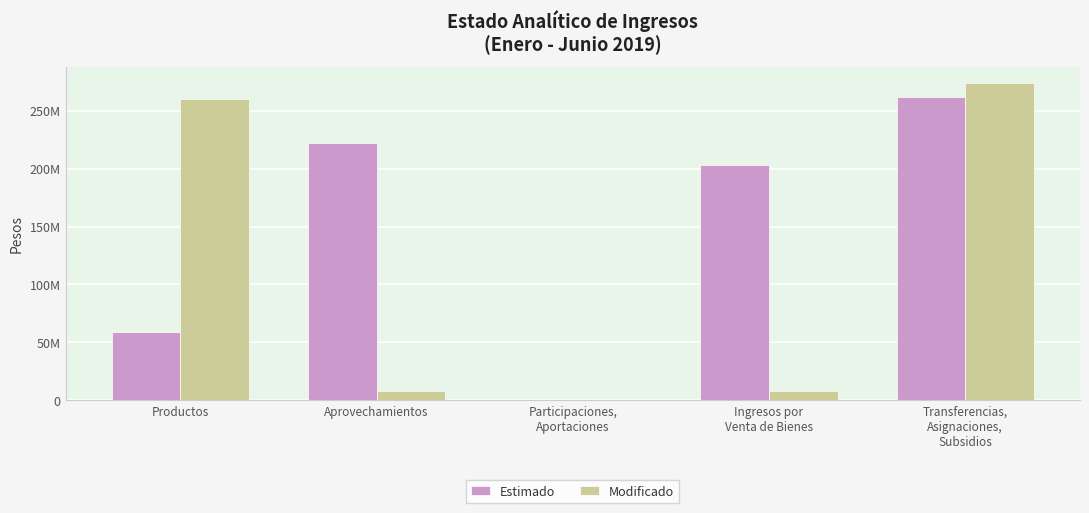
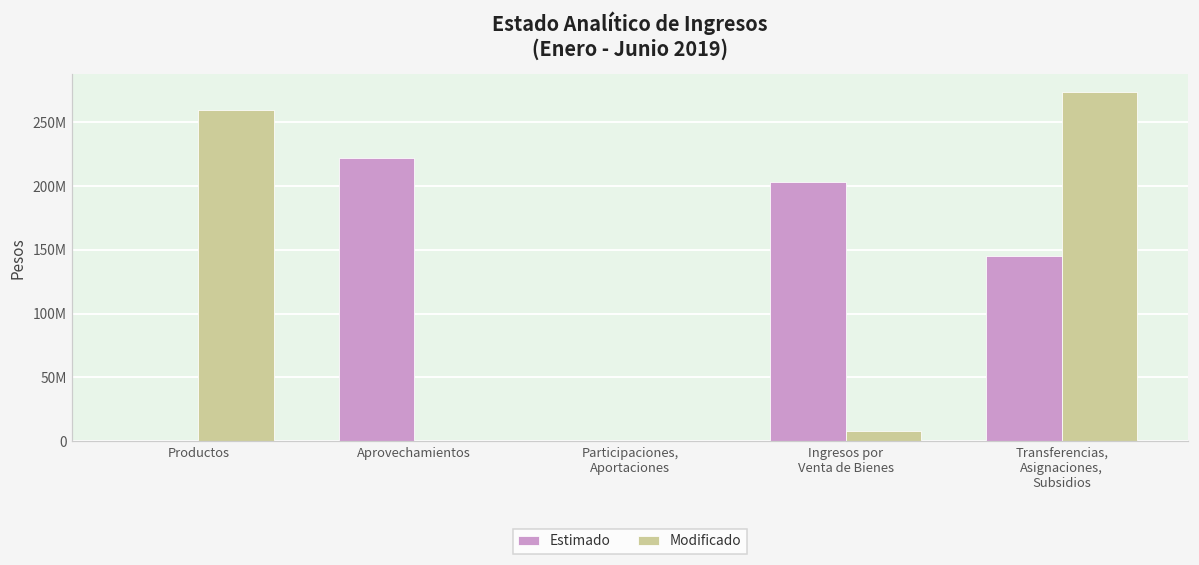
Estimado, Productos: 59000000 -> 0
Modificado, Aprovechamientos: 8000000 -> 0
Estimado, Transferencias, Asignaciones, Subsidios: 262000000 -> 145000000
